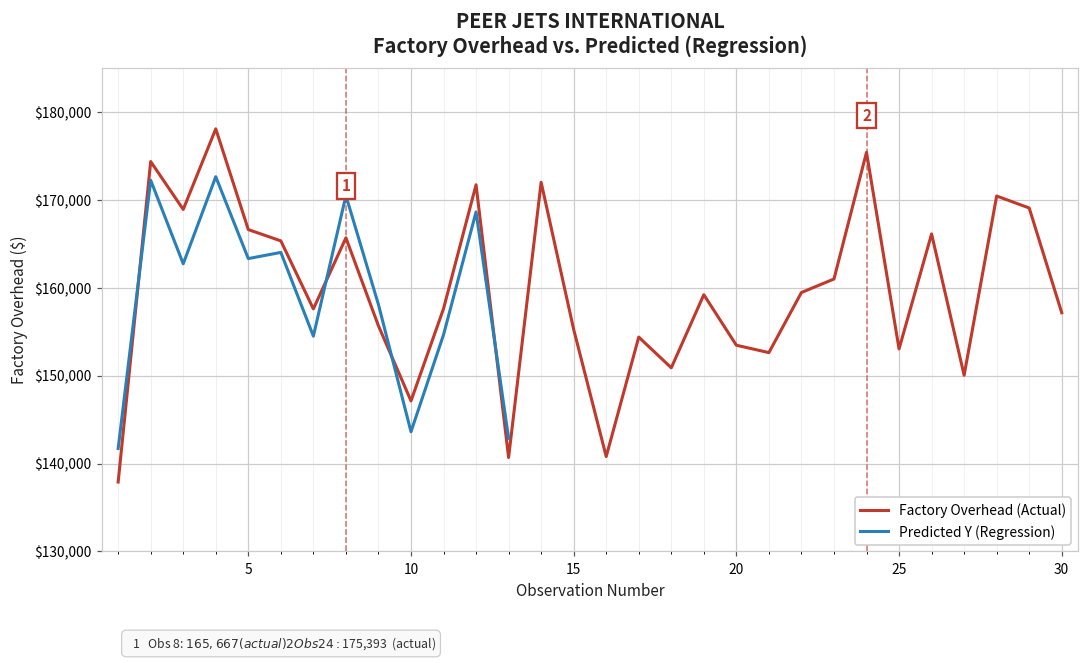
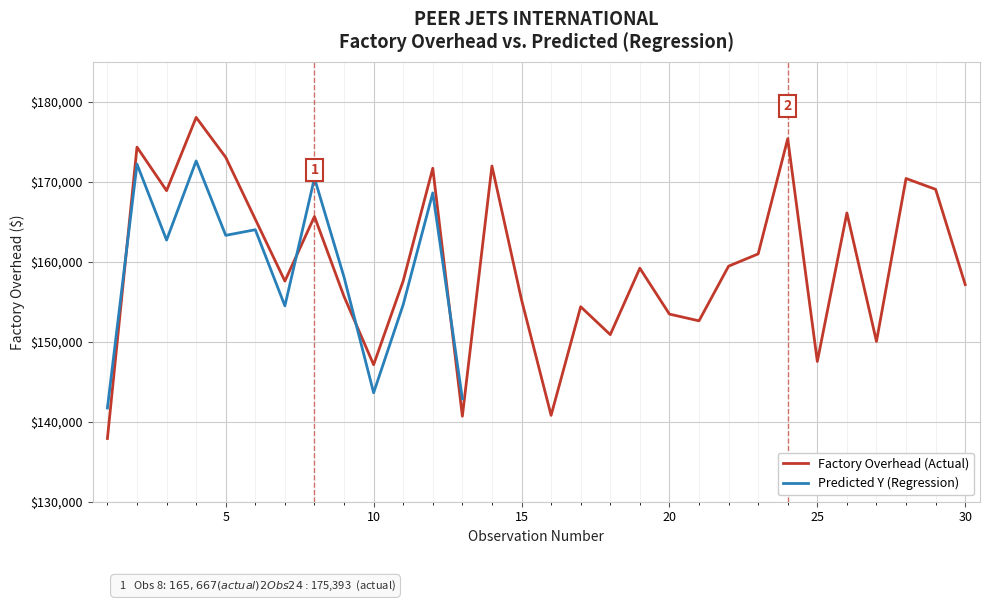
Factory Overhead (Actual), 5: $167,000 -> $173,000
Factory Overhead (Actual), 25: $153,000 -> $148,000
